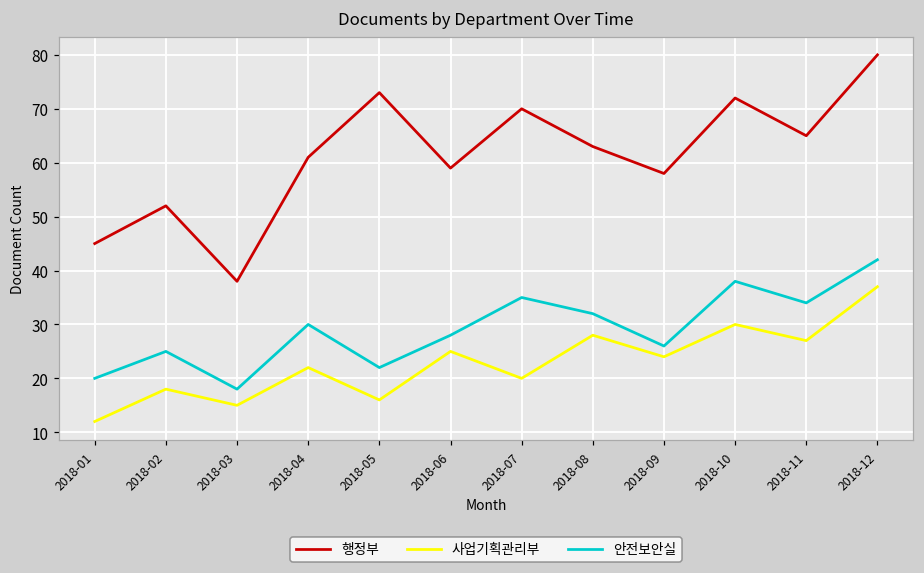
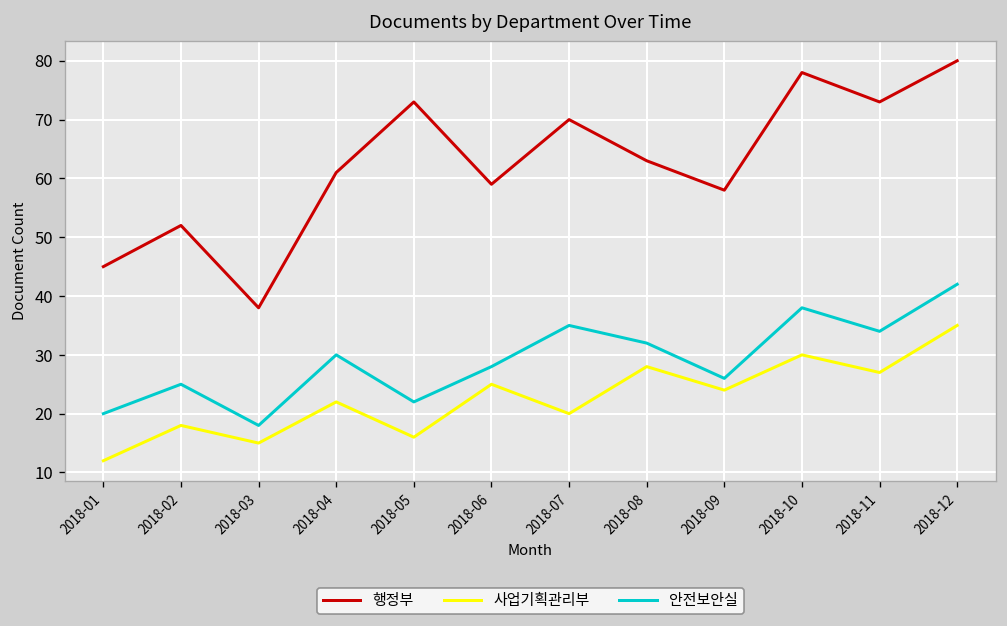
행정부, 2018-10: 72 -> 78
행정부, 2018-11: 65 -> 73
사업기획관리부, 2018-12: 37 -> 35
